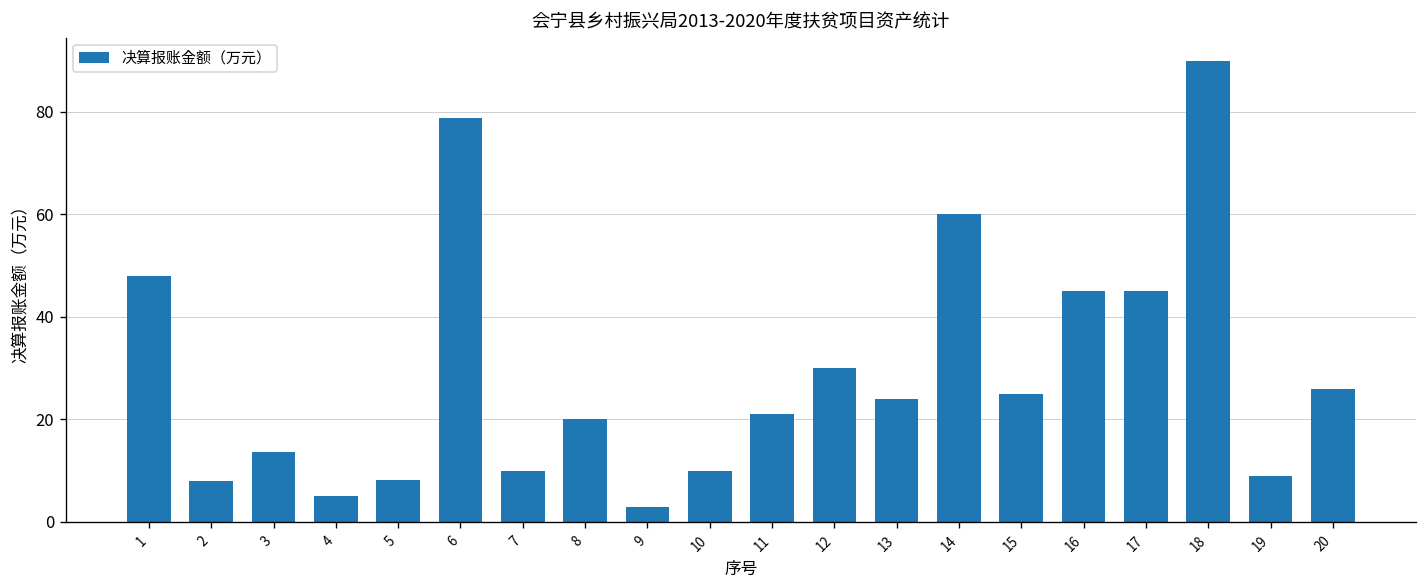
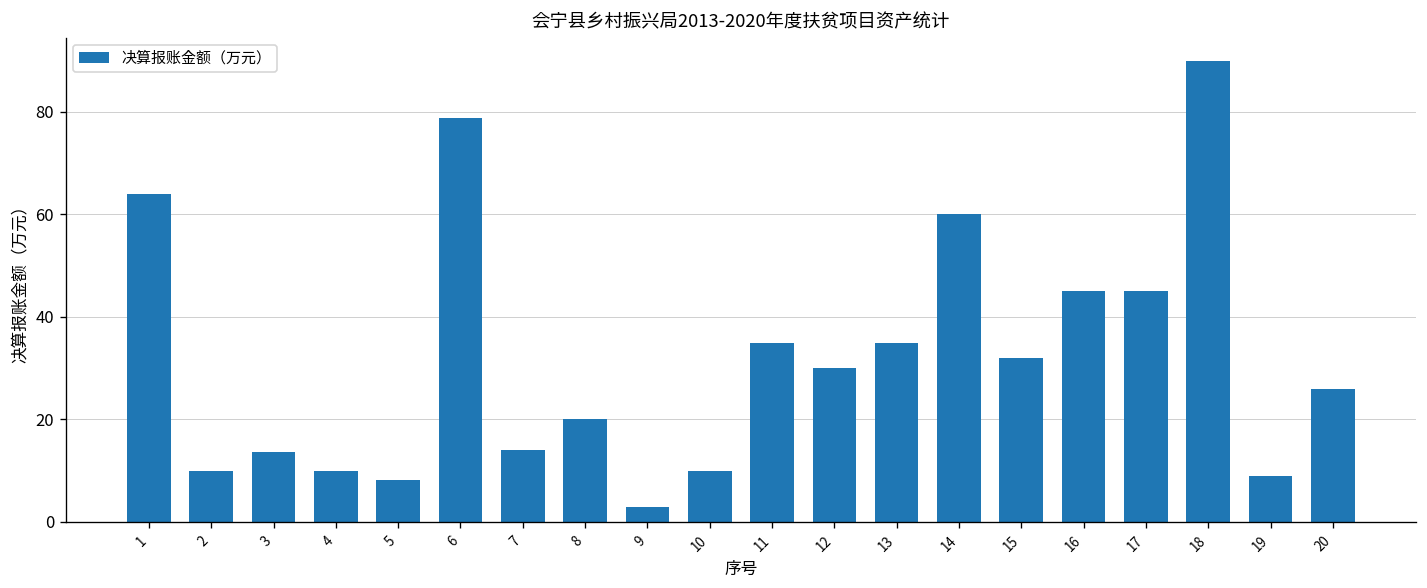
1: 48 -> 64
2: 8 -> 10
4: 5 -> 10
7: 10 -> 14
11: 21 -> 35
13: 24 -> 35
15: 25 -> 32
